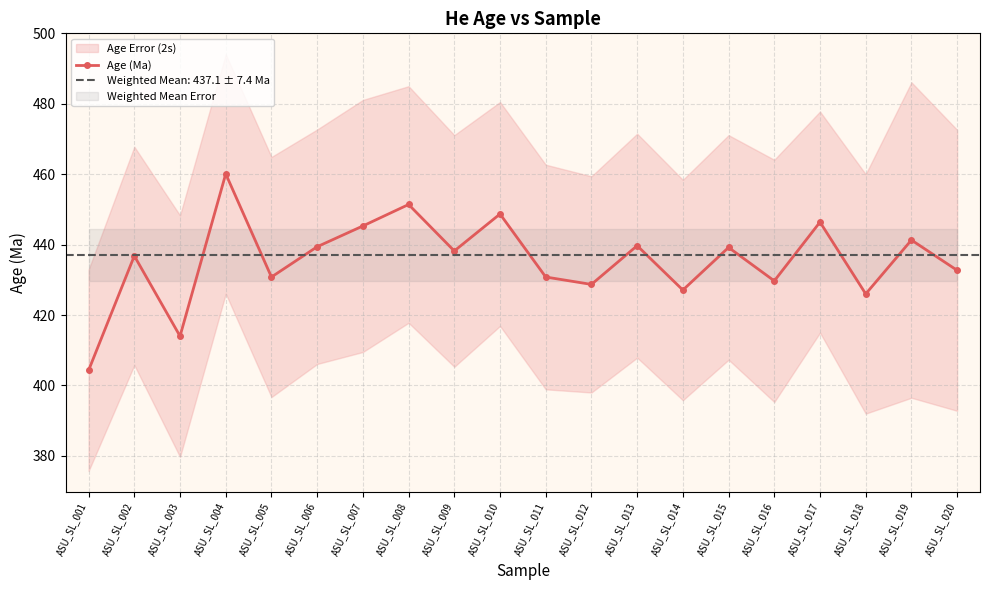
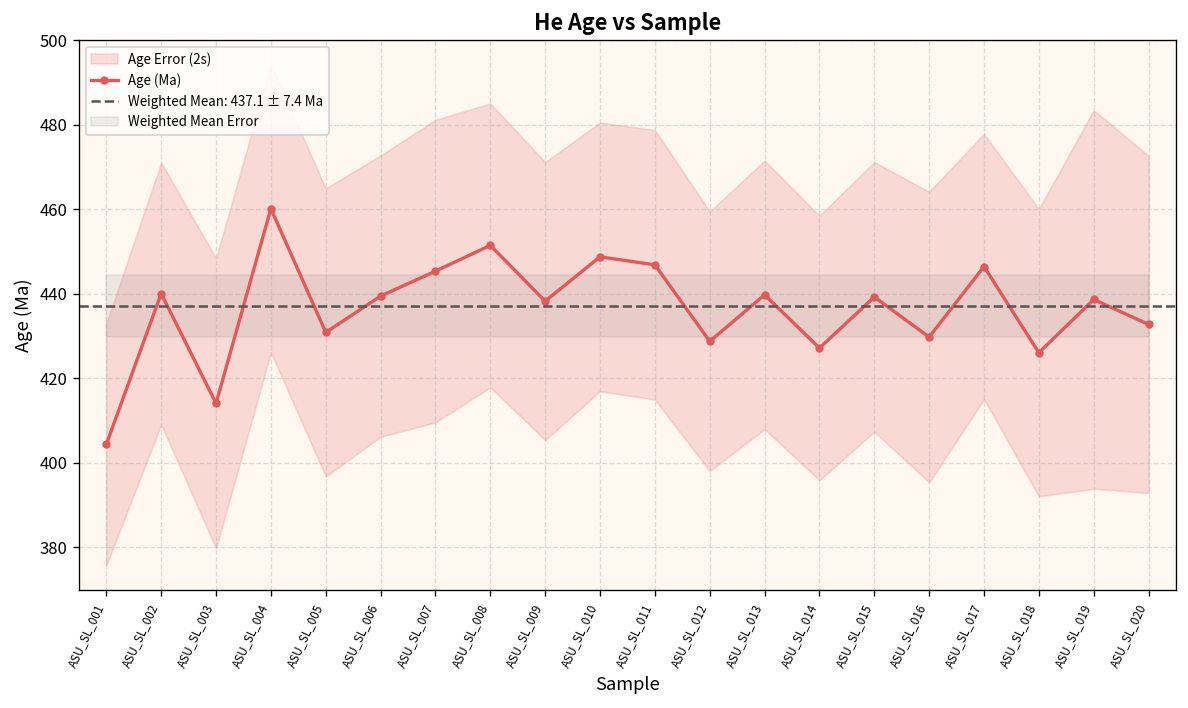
Age (Ma), ASU_SL_002: 437 -> 440
Age (Ma), ASU_SL_011: 431 -> 447
Age (Ma), ASU_SL_019: 441 -> 439
